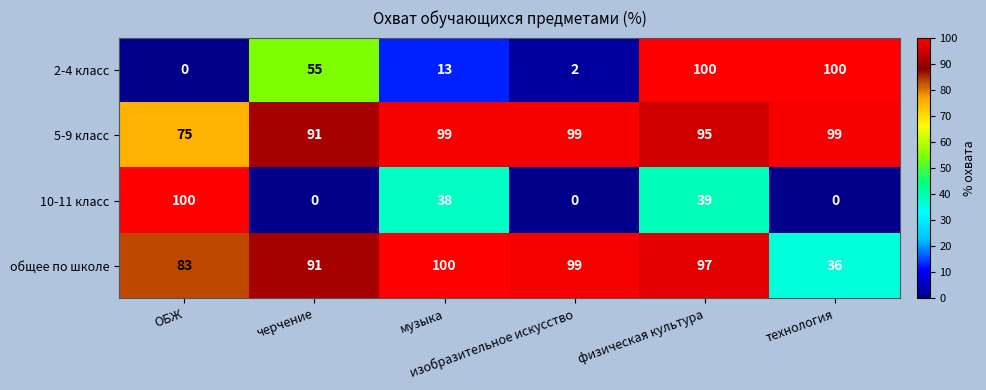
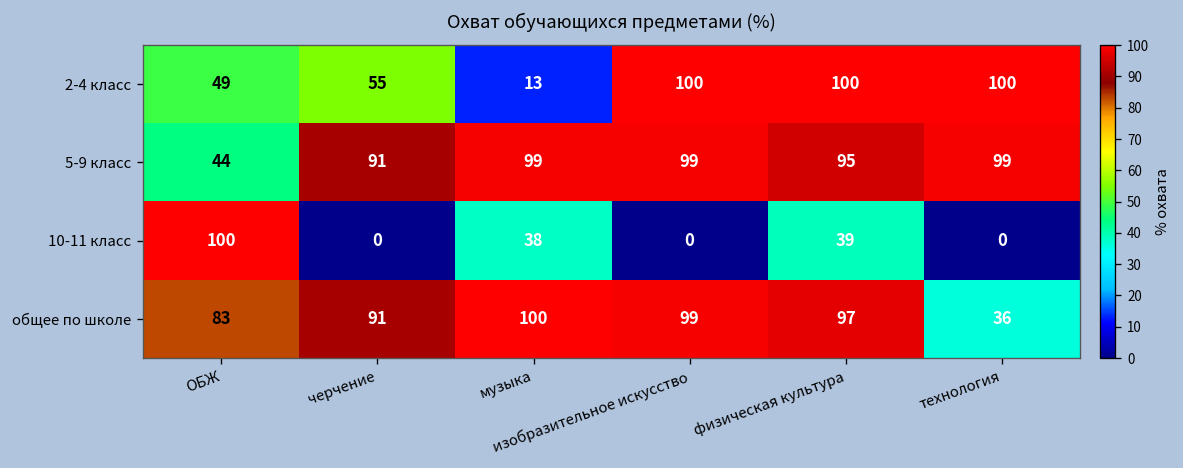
2-4 класс, ОБЖ: 0 -> 49
2-4 класс, изобразительное искусство: 2 -> 100
5-9 класс, ОБЖ: 75 -> 44
